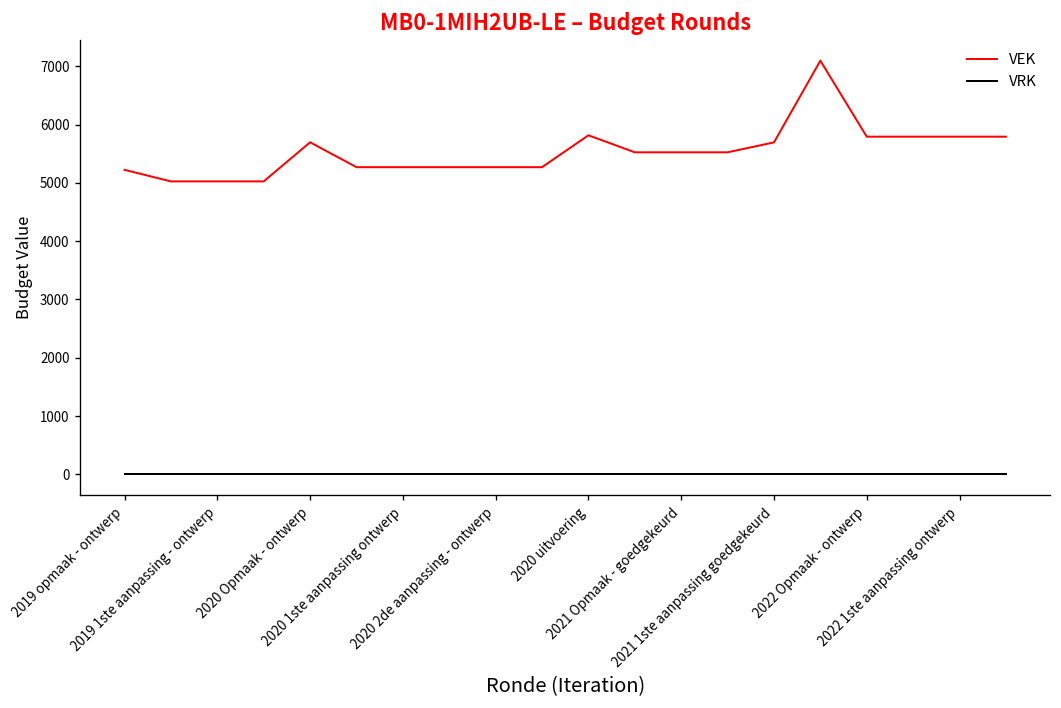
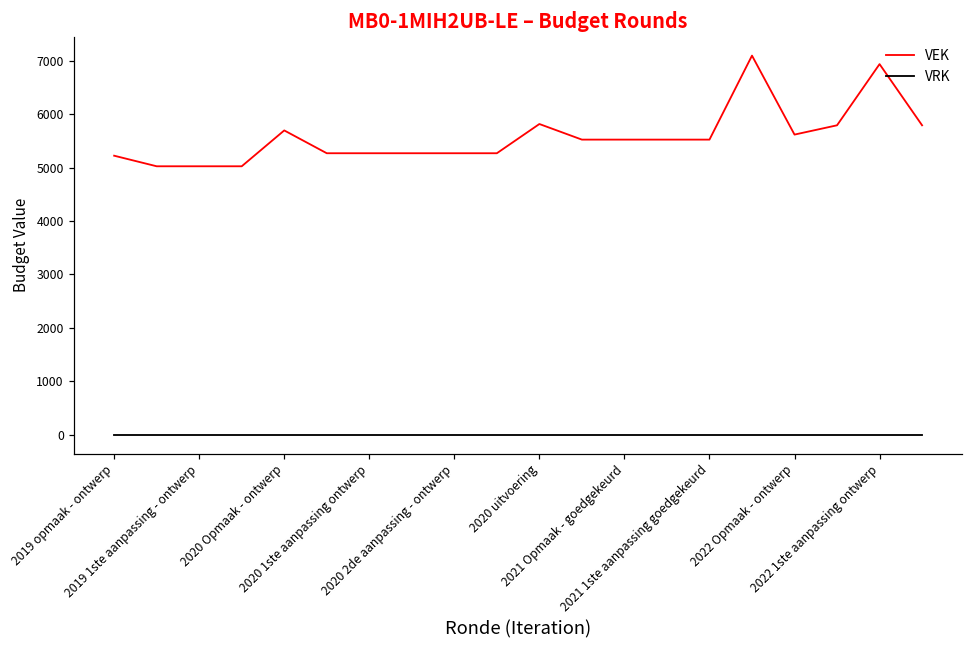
VEK, 2021 1ste aanpassing goedgekeurd: 5700 -> 5500
VEK, 2022 Opmaak - ontwerp: 5800 -> 5600
VEK, 2022 1ste aanpassing ontwerp: 5800 -> 6900
